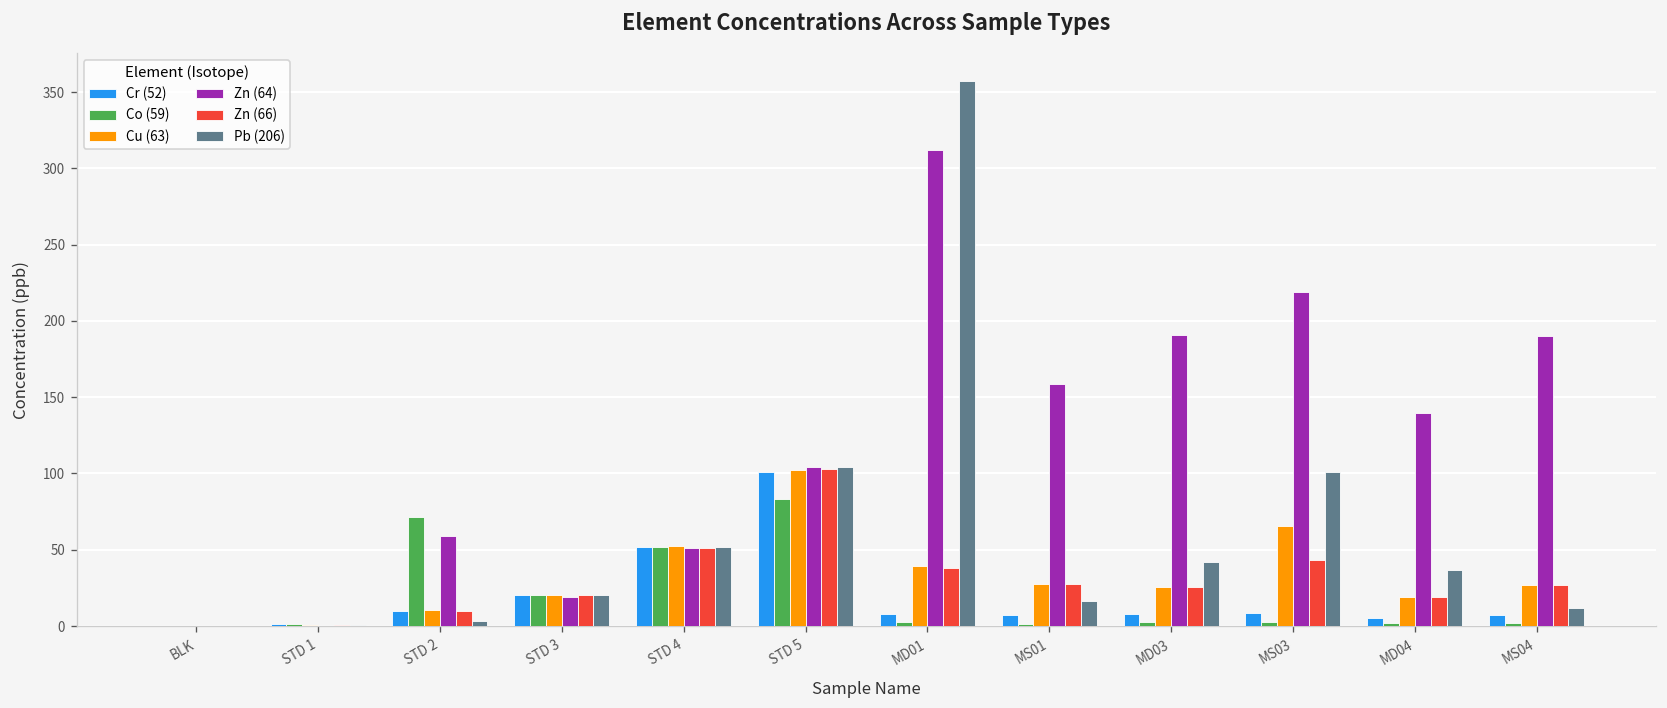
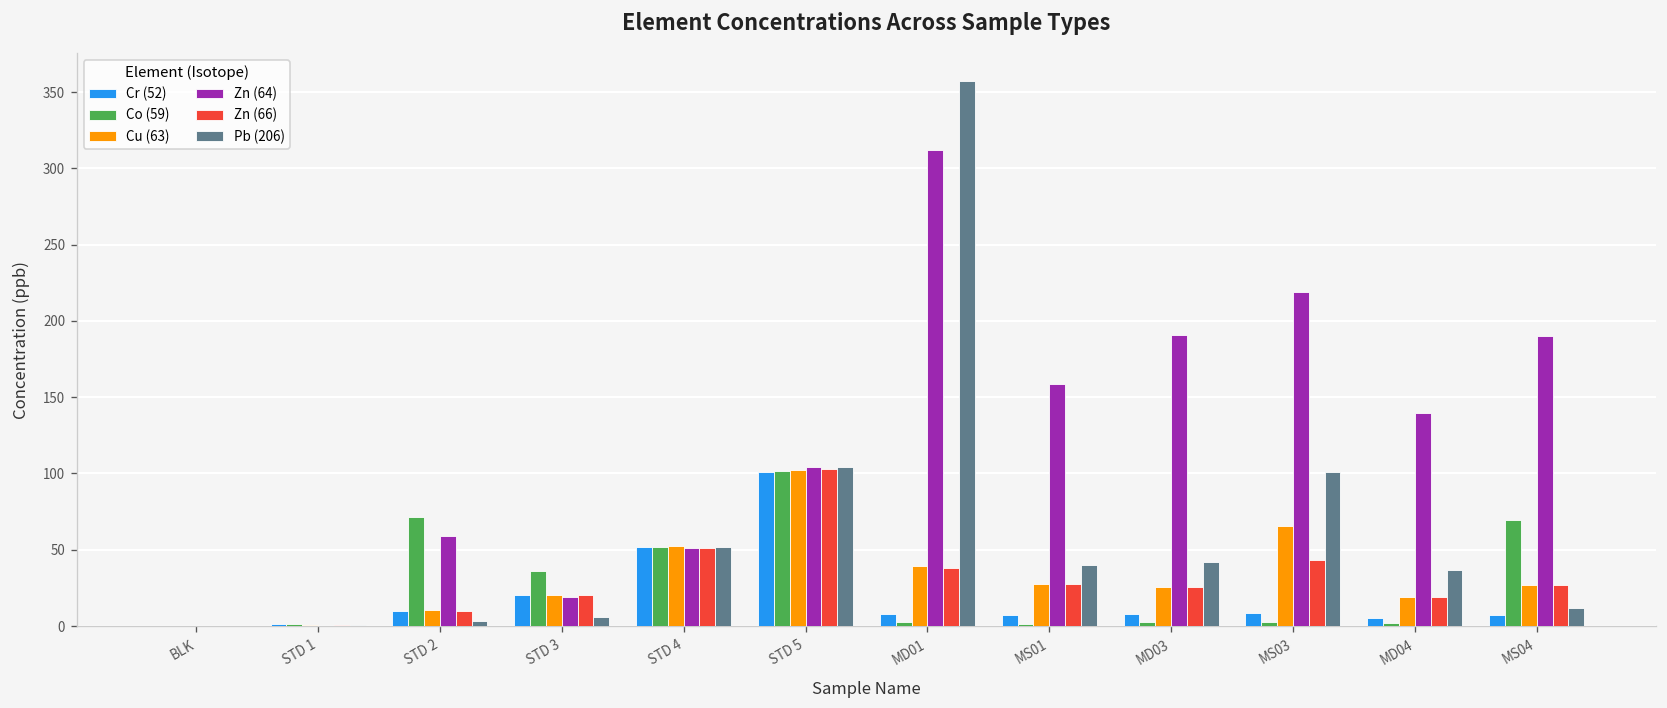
Co (59), STD 3: 20 -> 36
Pb (206), STD 3: 20 -> 6
Co (59), STD 5: 83 -> 102
Pb (206), MS01: 16 -> 40
Co (59), MS04: 2 -> 70
